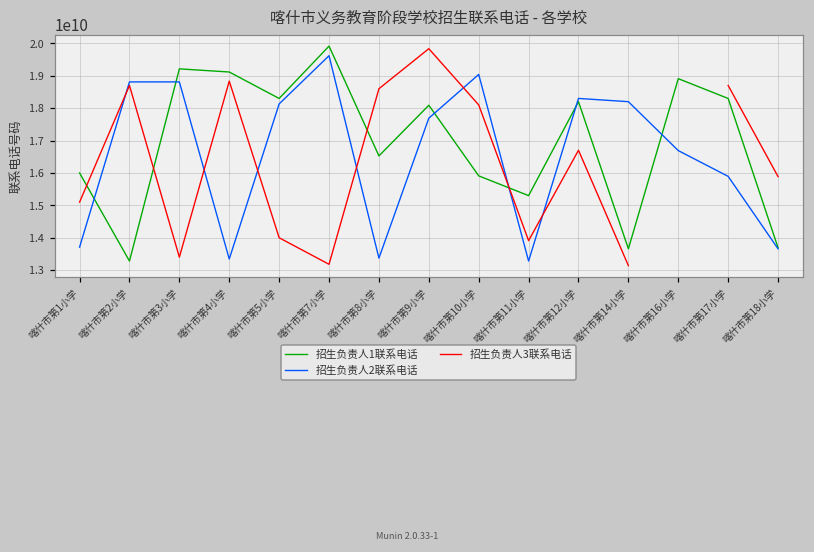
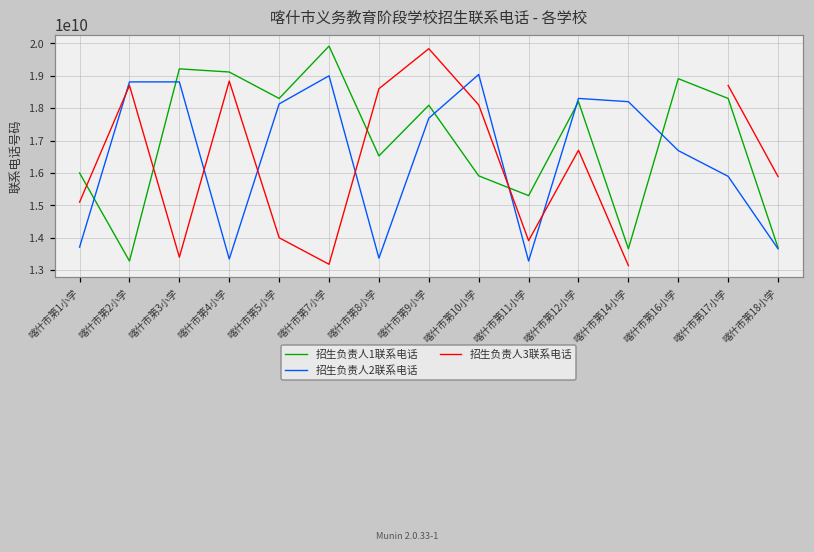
招生负责人2联系电话, 喀什市第7小学: 19600000000 -> 19000000000
